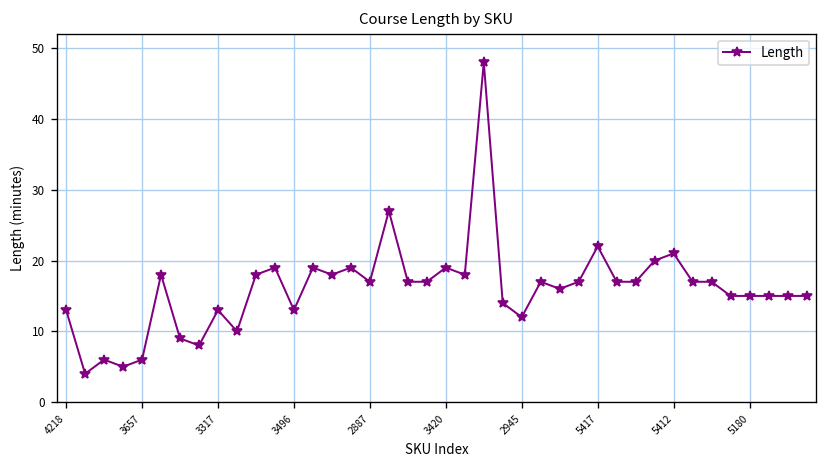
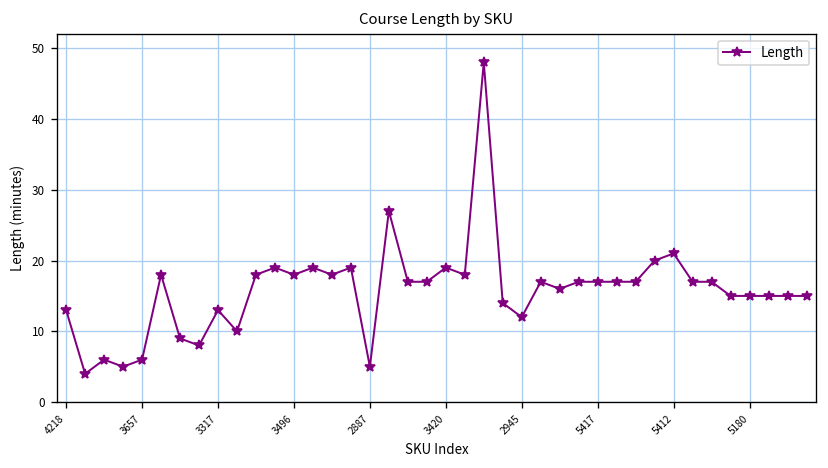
3496: 13 -> 18
2887: 17 -> 5
5417: 22 -> 17
